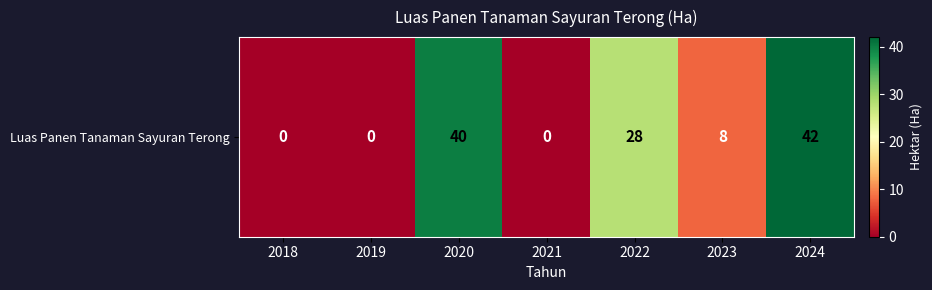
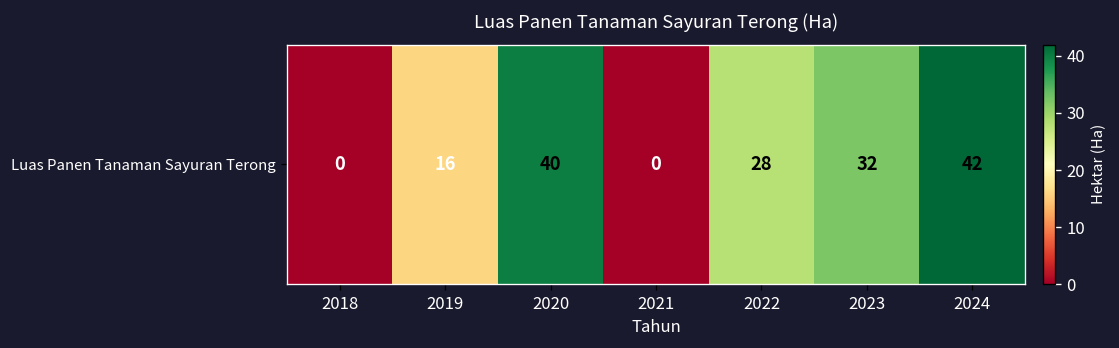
Luas Panen Tanaman Sayuran Terong, 2019: 0 -> 16
Luas Panen Tanaman Sayuran Terong, 2023: 8 -> 32
